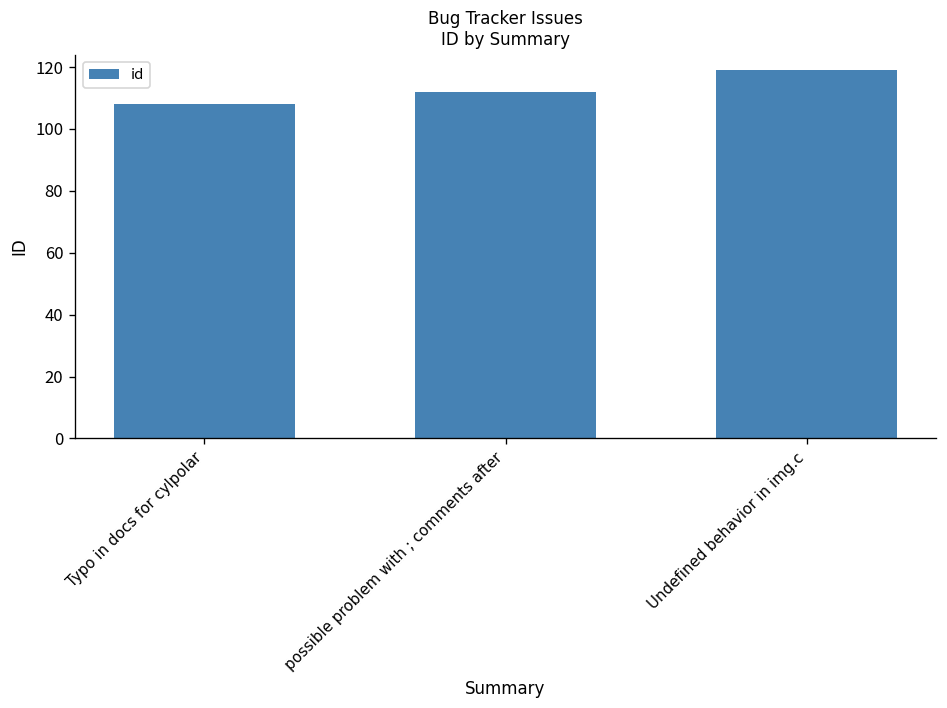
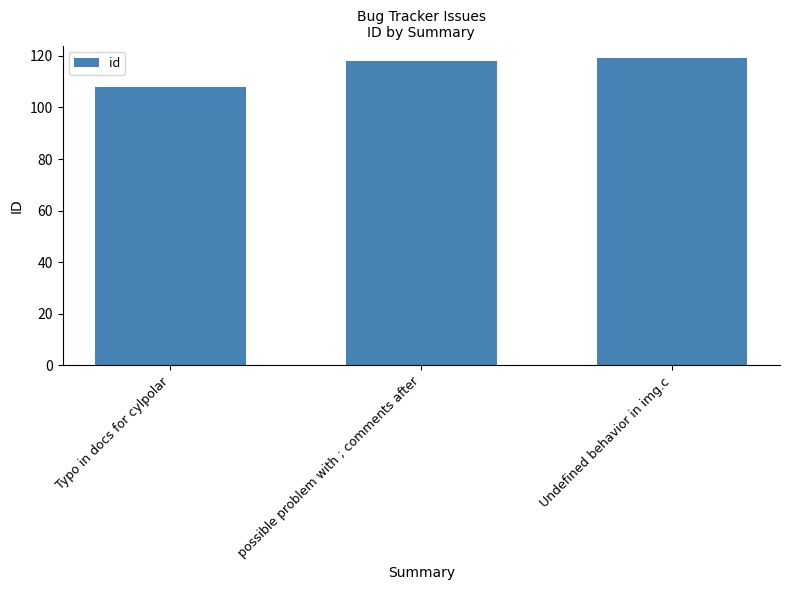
possible problem with ; comments after: 112 -> 118
